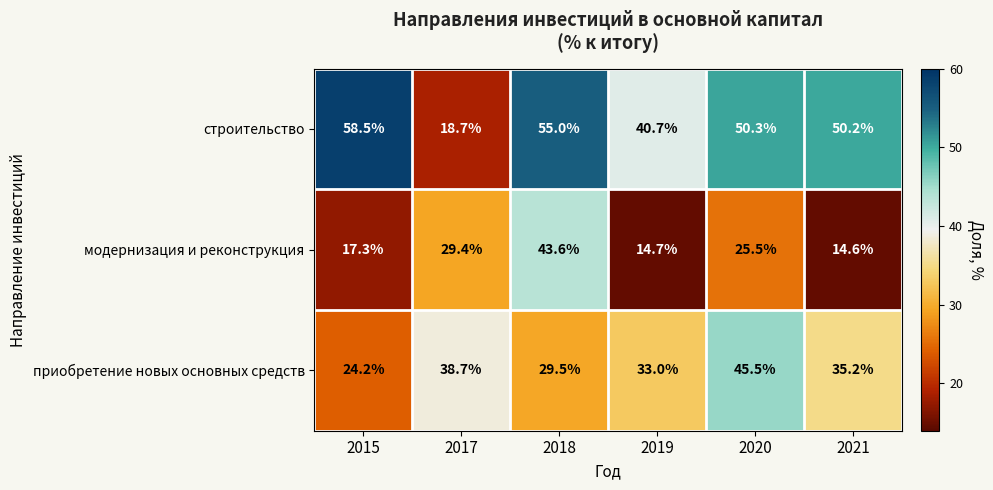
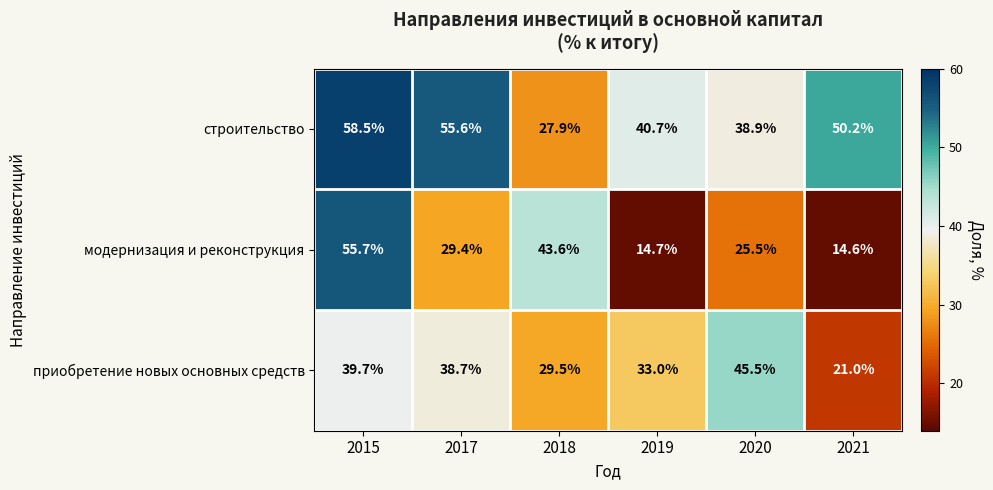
строительство, 2017: 18.7% -> 55.6%
строительство, 2018: 55.0% -> 27.9%
строительство, 2020: 50.3% -> 38.9%
модернизация и реконструкция, 2015: 17.3% -> 55.7%
приобретение новых основных средств, 2015: 24.2% -> 39.7%
приобретение новых основных средств, 2021: 35.2% -> 21.0%
